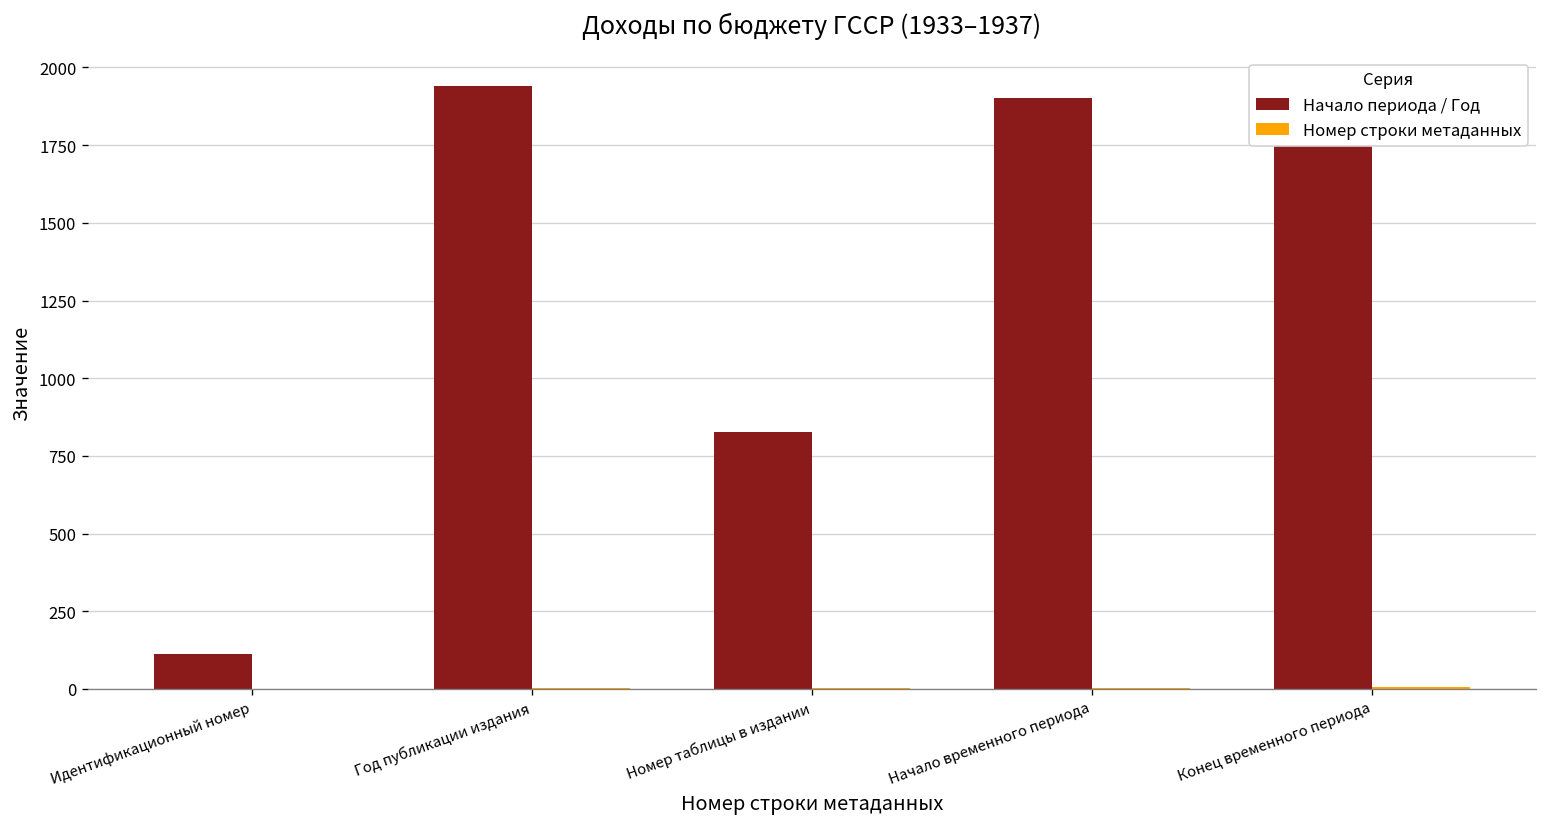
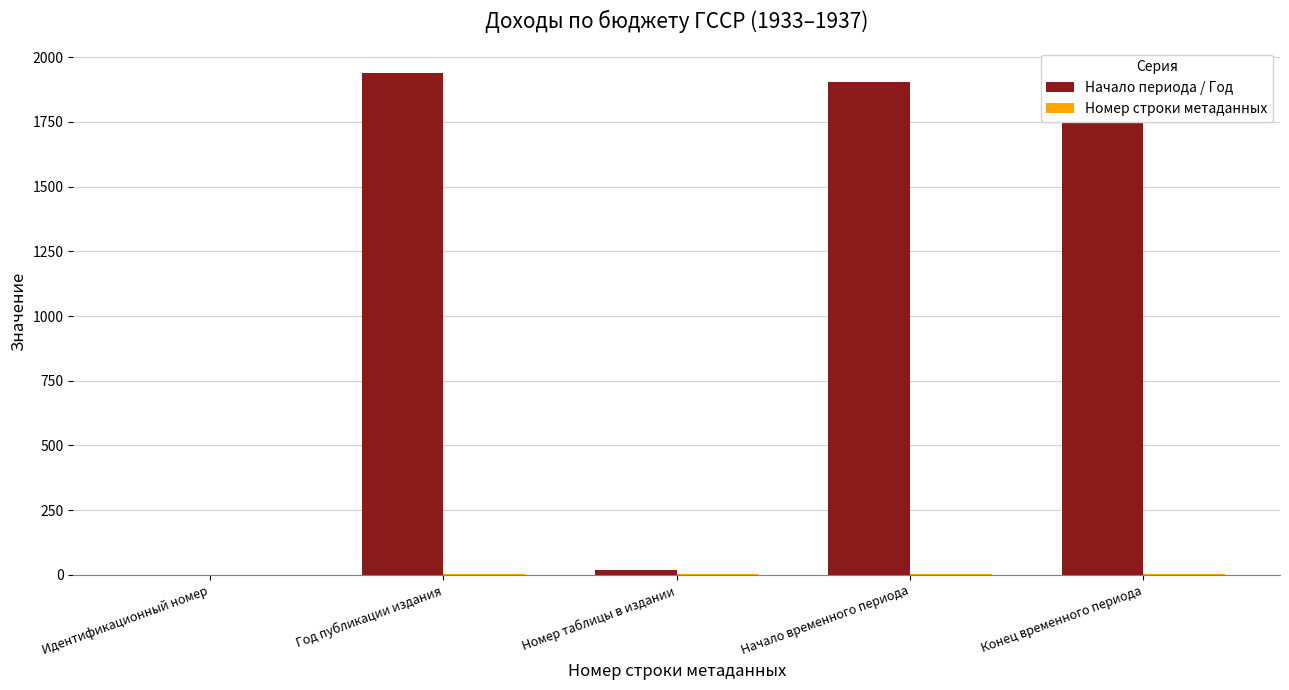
Начало периода / Год, Идентификационный номер: 110 -> 0
Начало периода / Год, Номер таблицы в издании: 830 -> 20
